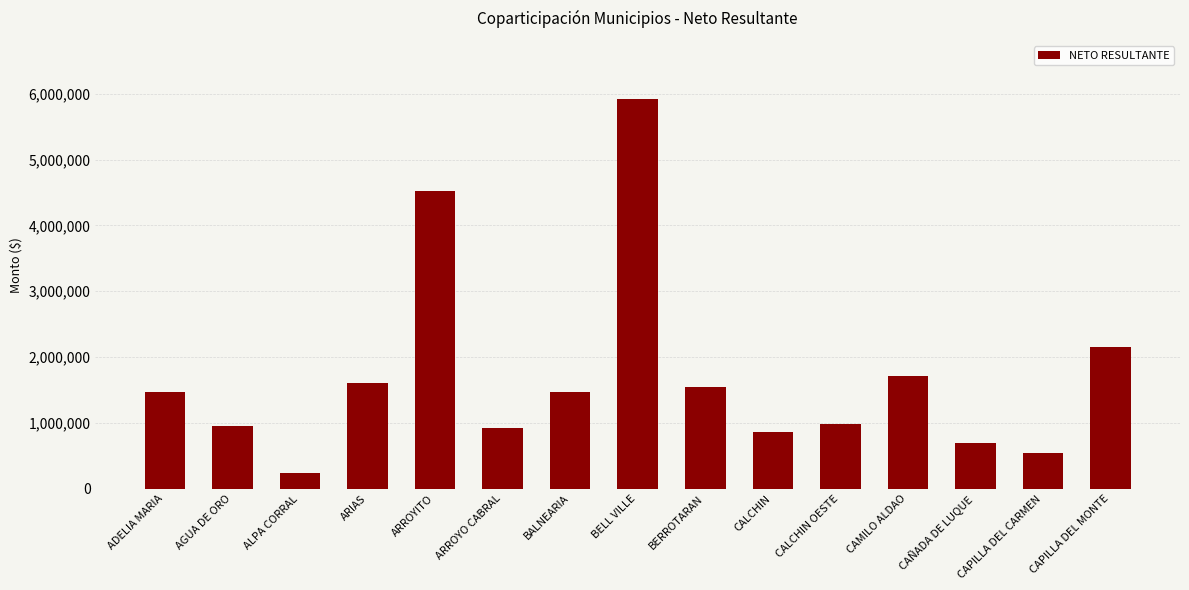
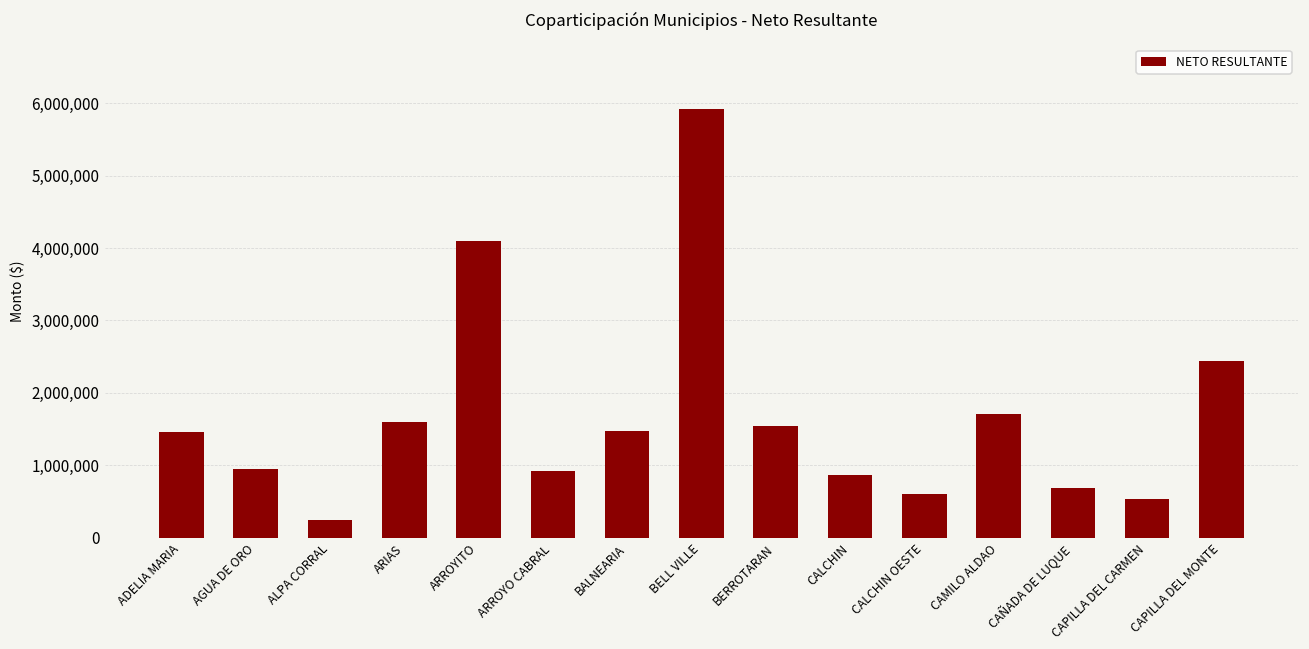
ARROYITO: 4,500,000 -> 4,100,000
CALCHIN OESTE: 1,000,000 -> 600,000
CAPILLA DEL MONTE: 2,200,000 -> 2,400,000
